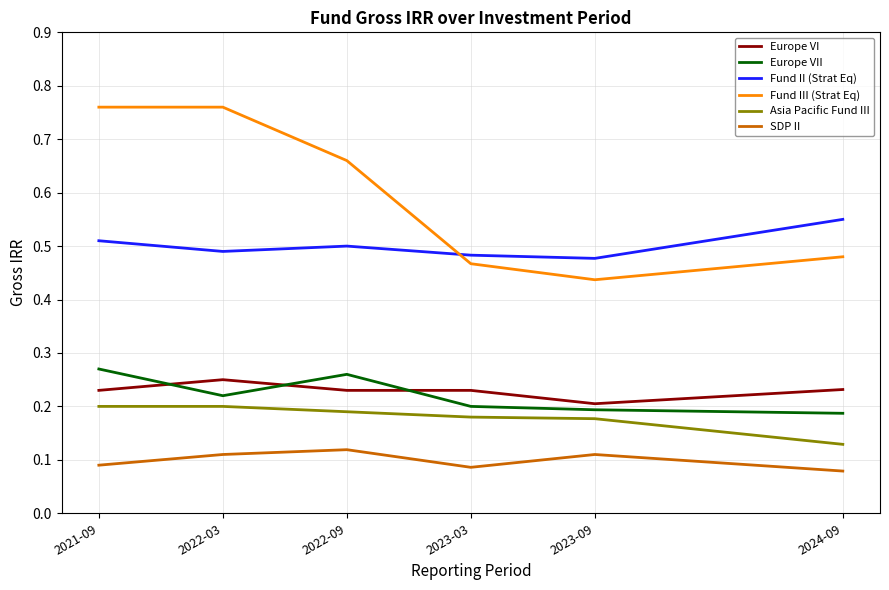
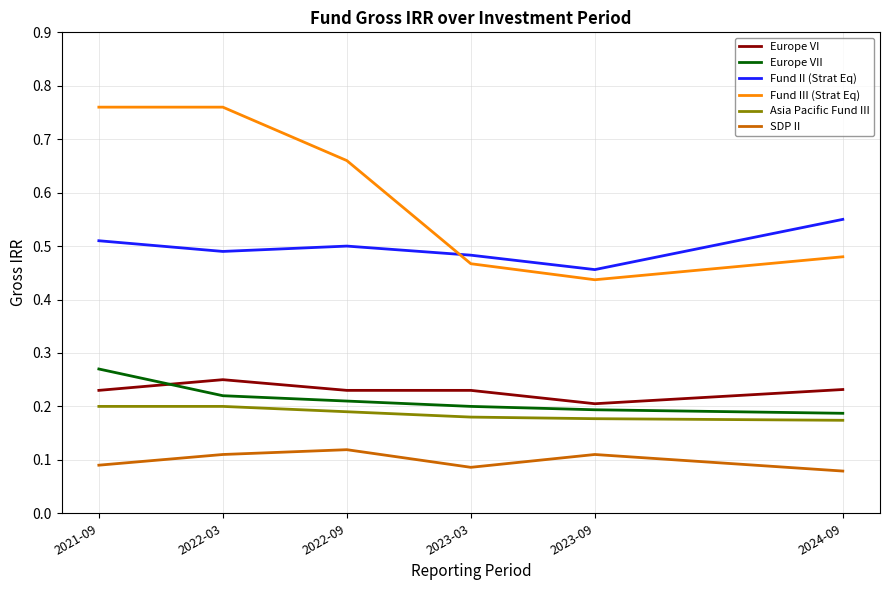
Europe VII, 2022-09: 0.26 -> 0.21
Fund II (Strat Eq), 2023-09: 0.48 -> 0.46
Asia Pacific Fund III, 2024-09: 0.13 -> 0.17
